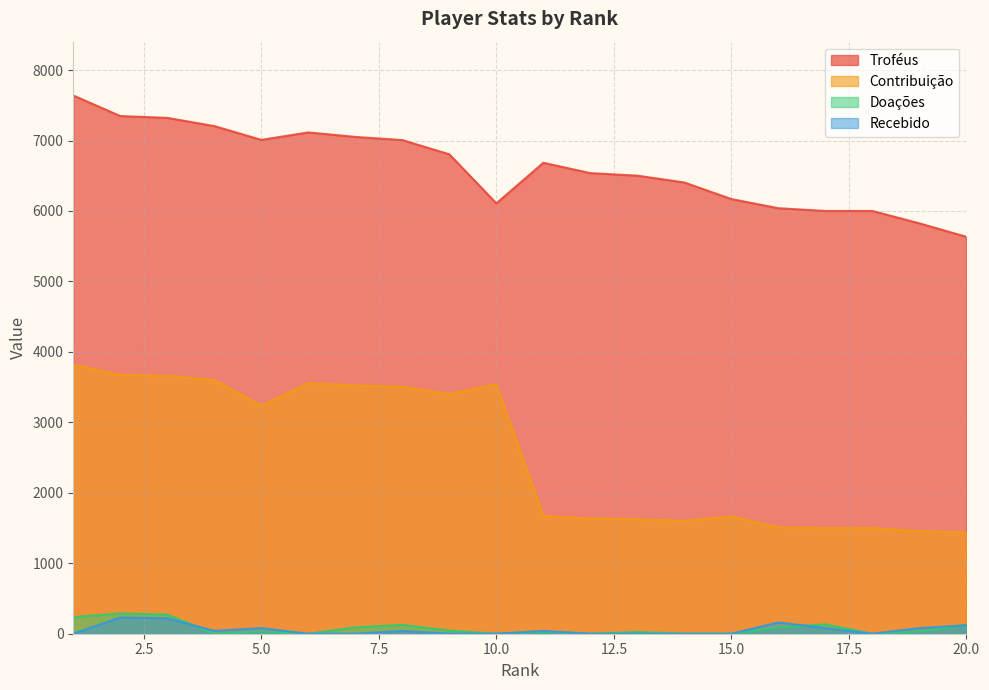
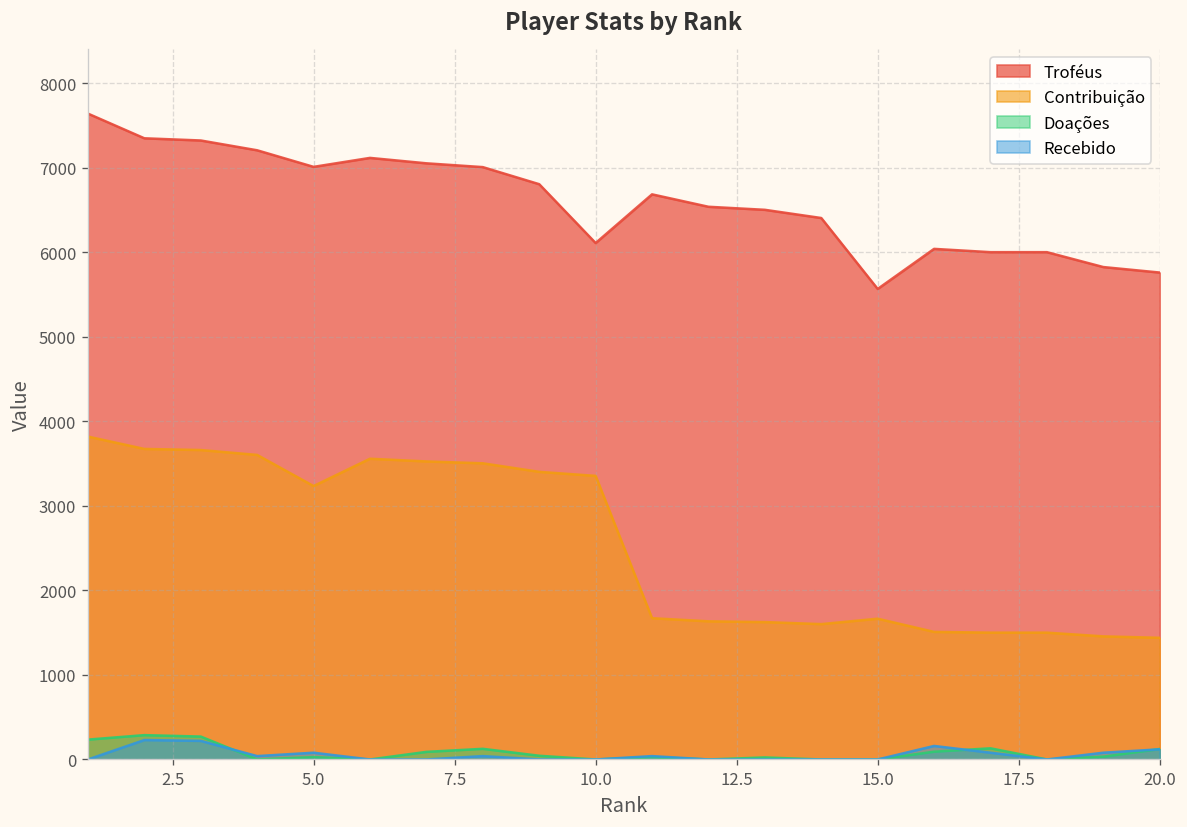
Contribuição, 10.0: 3500 -> 3400
Troféus, 15.0: 6200 -> 5600
Troféus, 20.0: 5600 -> 5800
